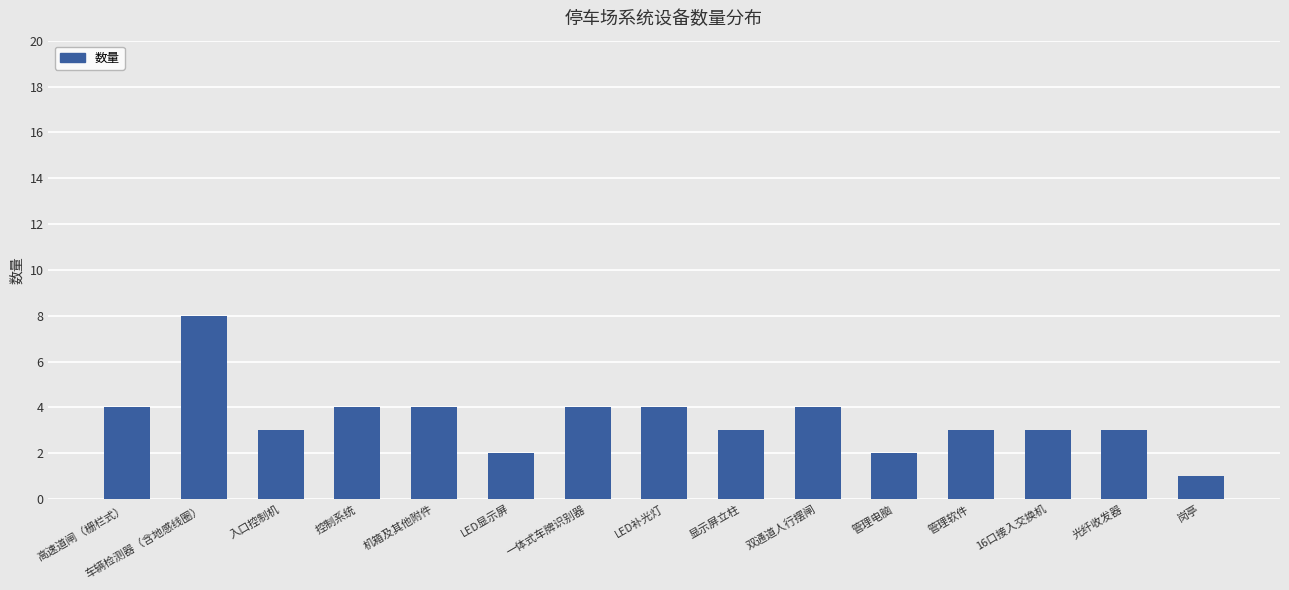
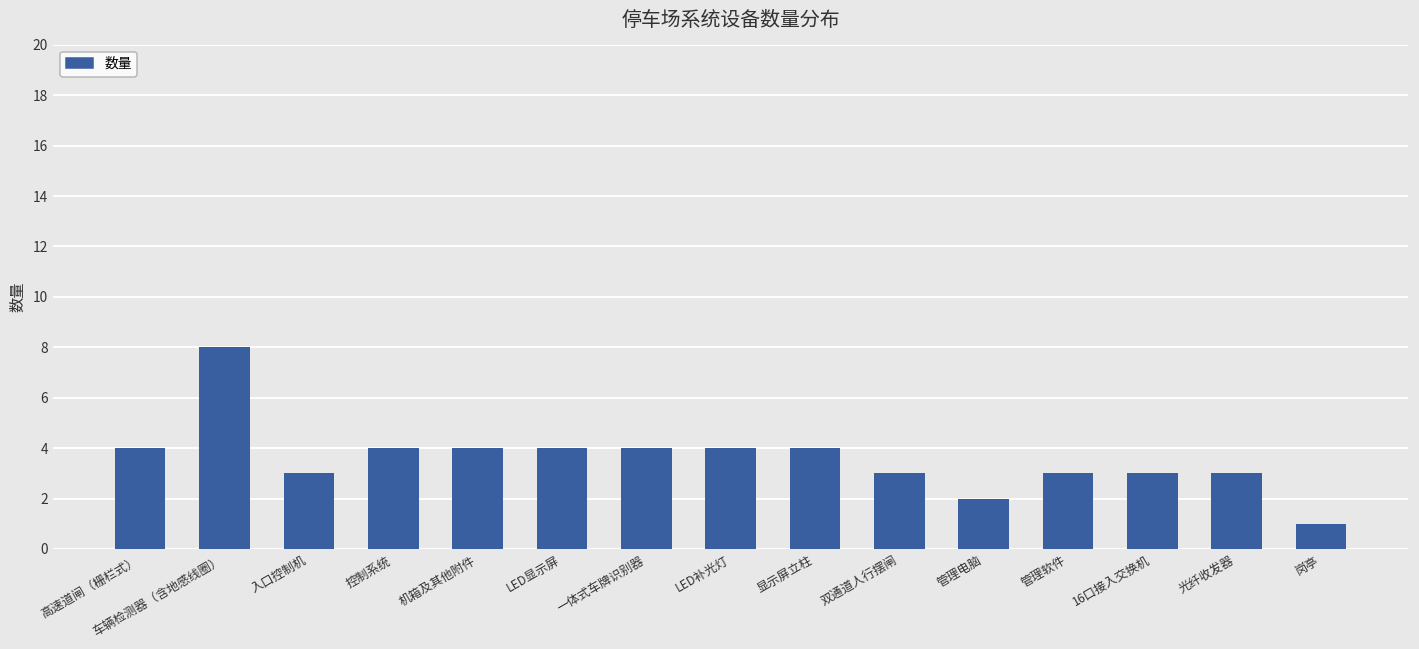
LED显示屏: 2 -> 4
显示屏立柱: 3 -> 4
双通道人行摆闸: 4 -> 3
